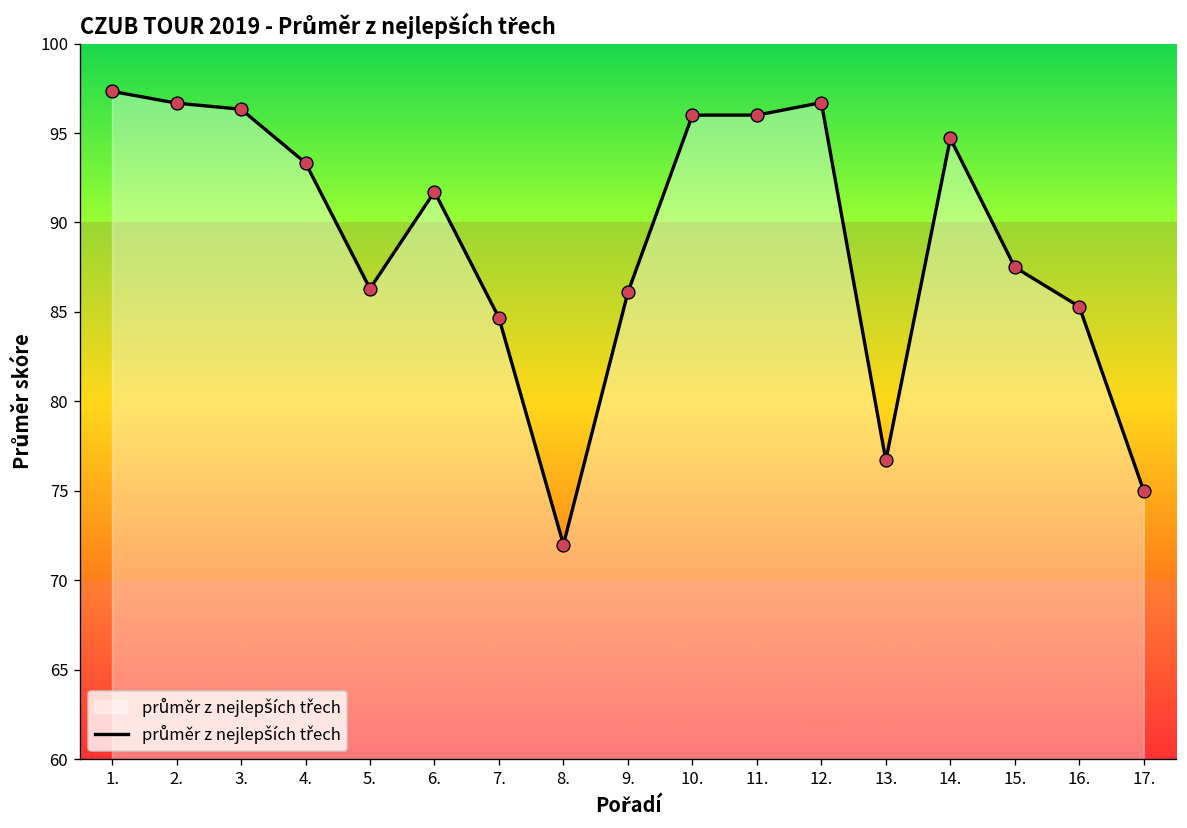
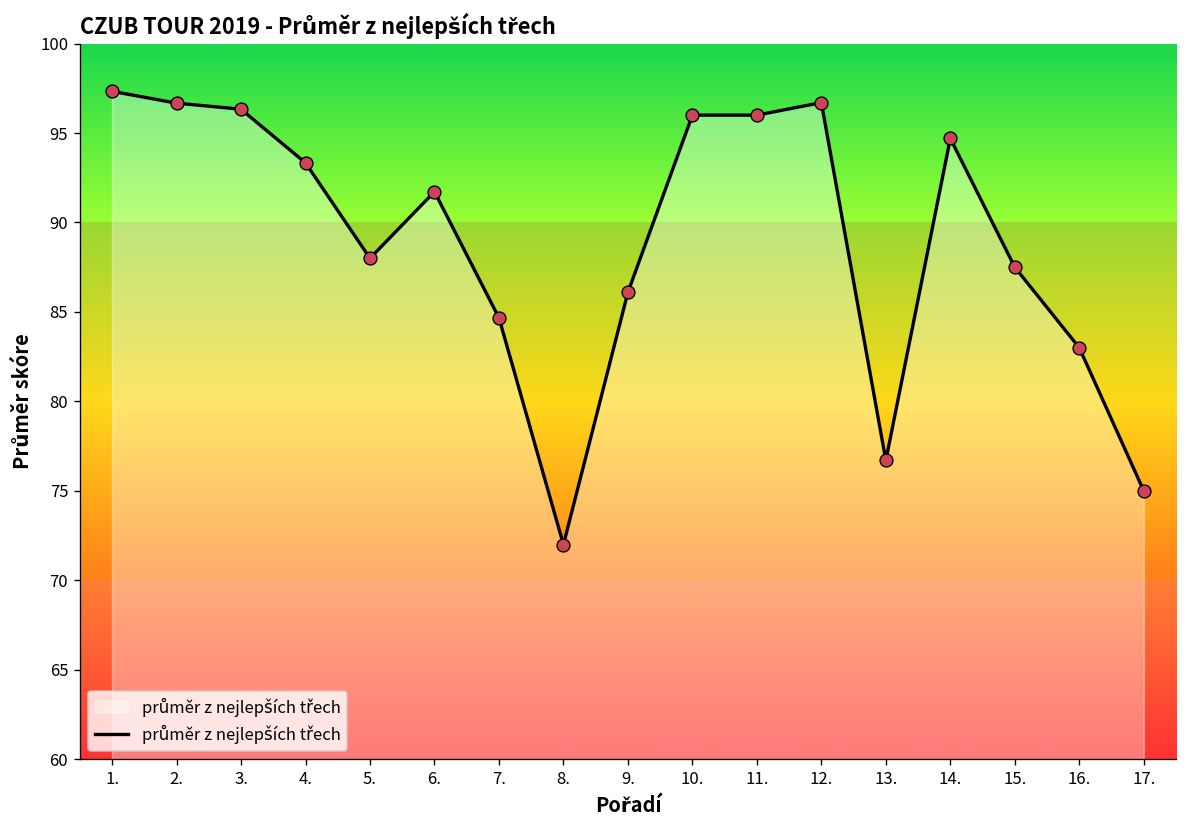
5.: 86.3 -> 88.0
16.: 85.3 -> 83.0
